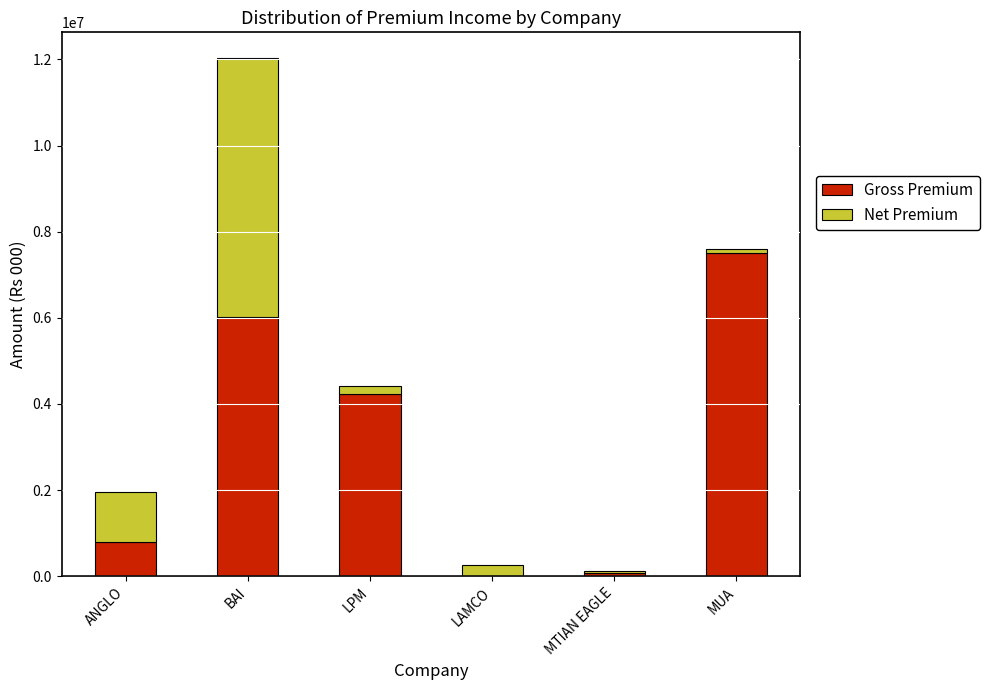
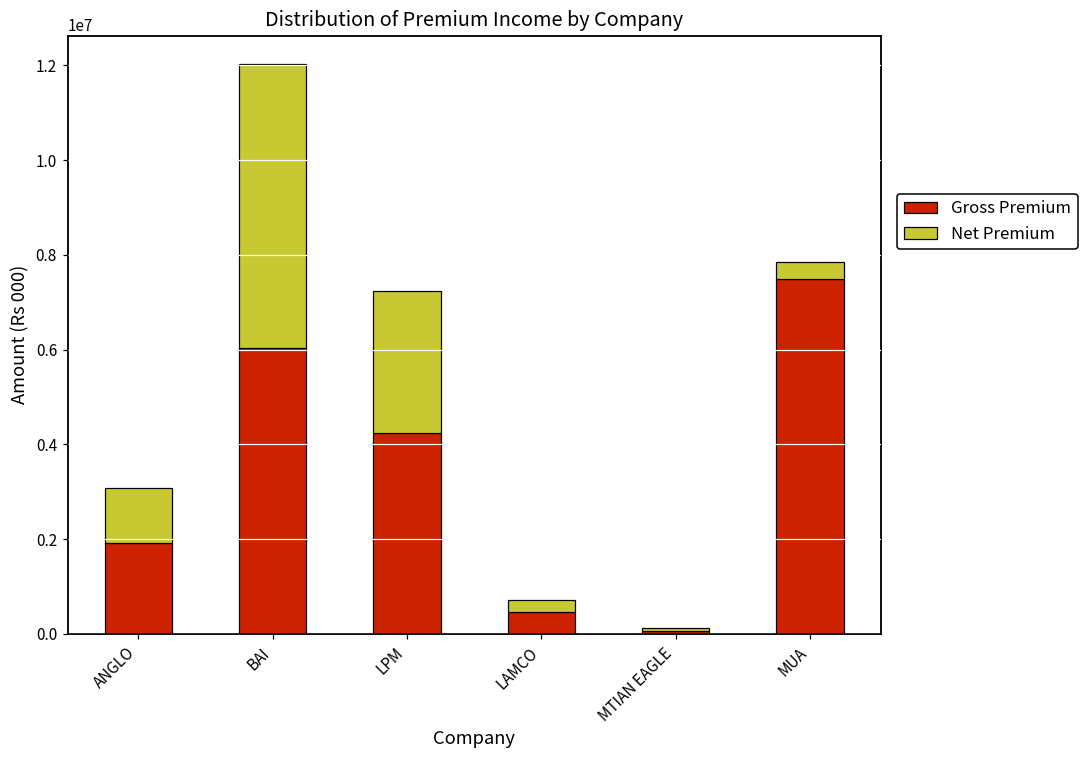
Gross Premium, ANGLO: 800000 -> 1900000
Net Premium, LPM: 200000 -> 3000000
Gross Premium, LAMCO: 0 -> 500000
Net Premium, MUA: 100000 -> 300000
